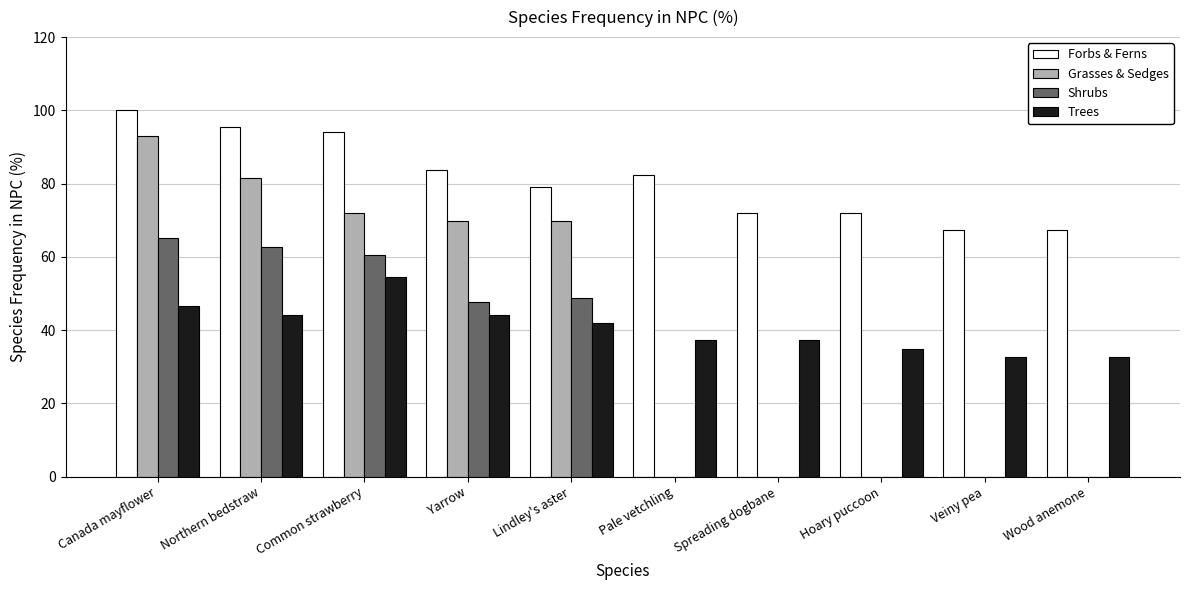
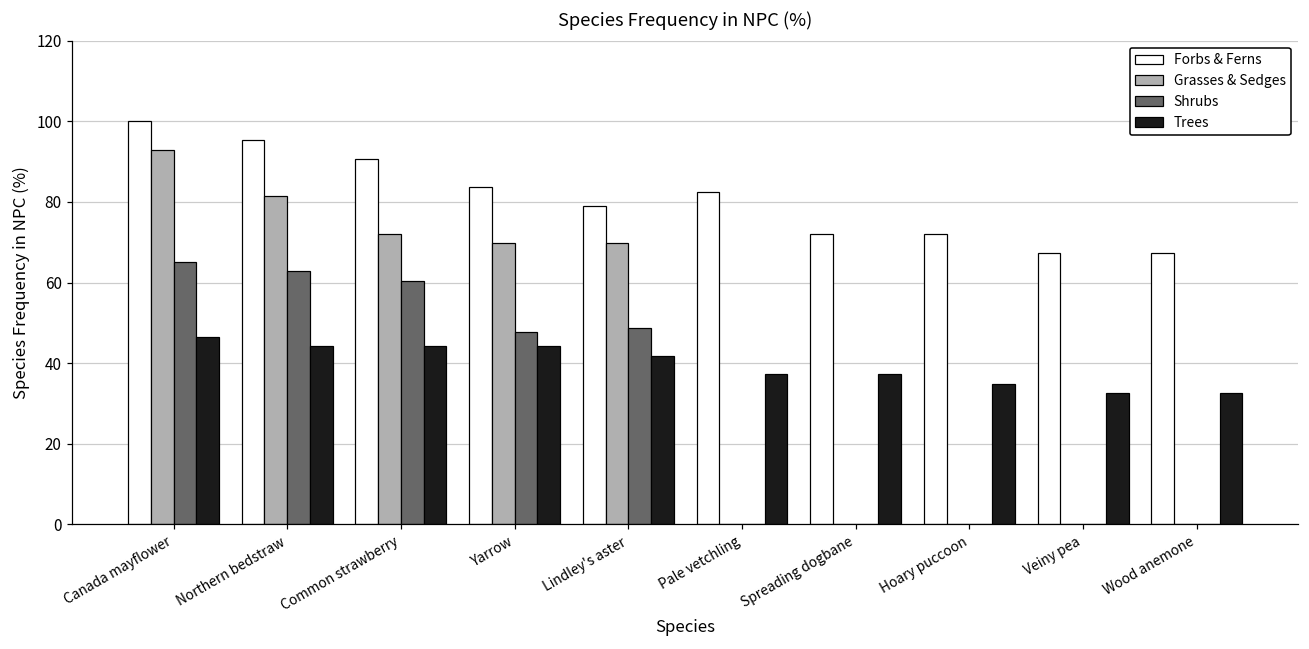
Forbs & Ferns, Common strawberry: 94 -> 91
Trees, Common strawberry: 54 -> 44
